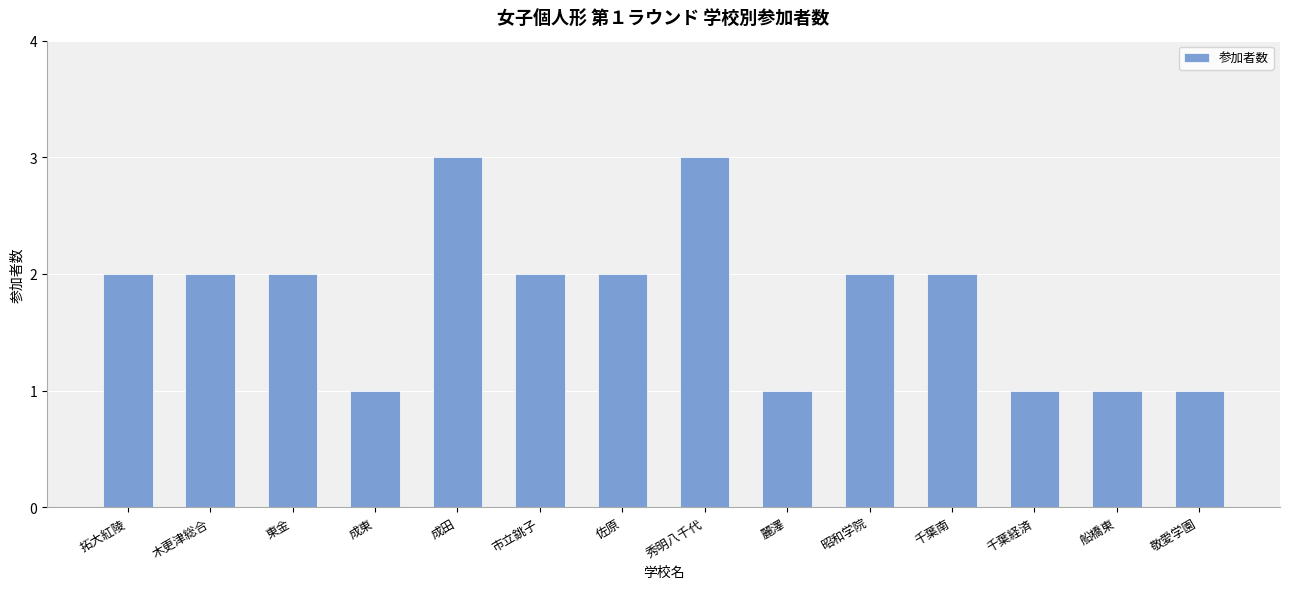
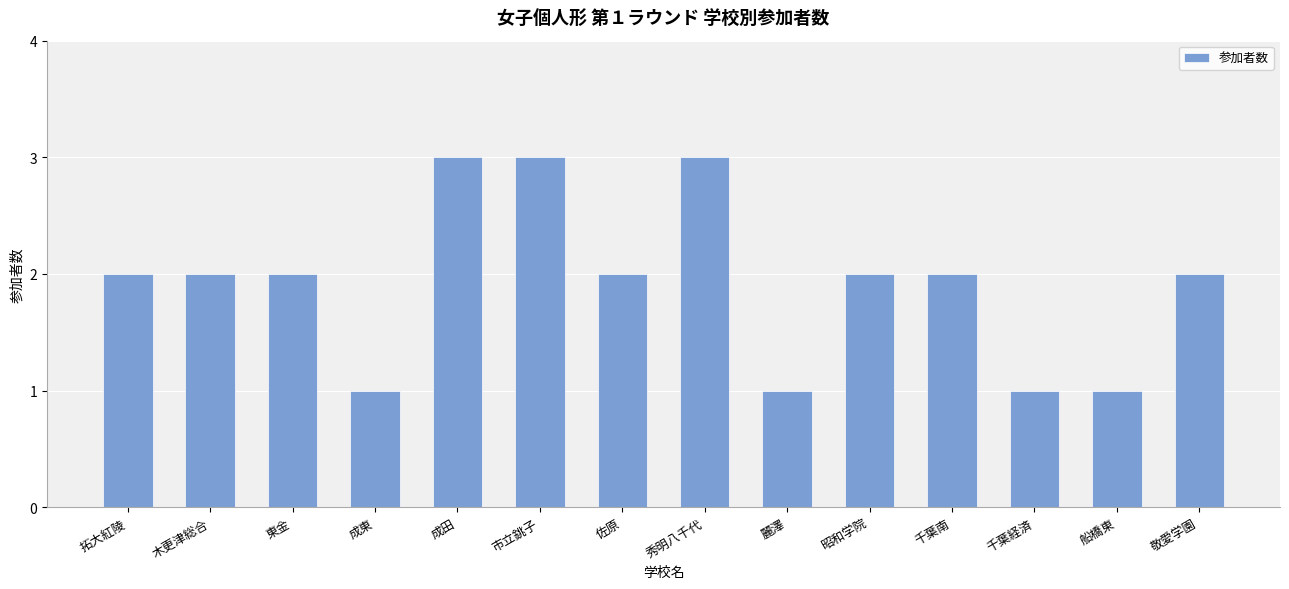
市立銚子: 2 -> 3
敬愛学園: 1 -> 2
